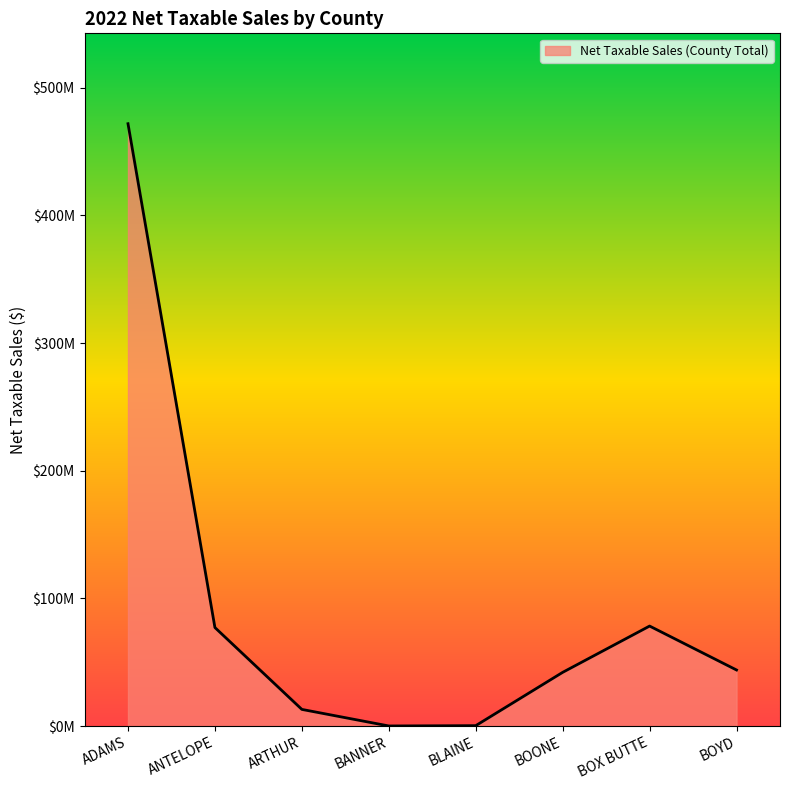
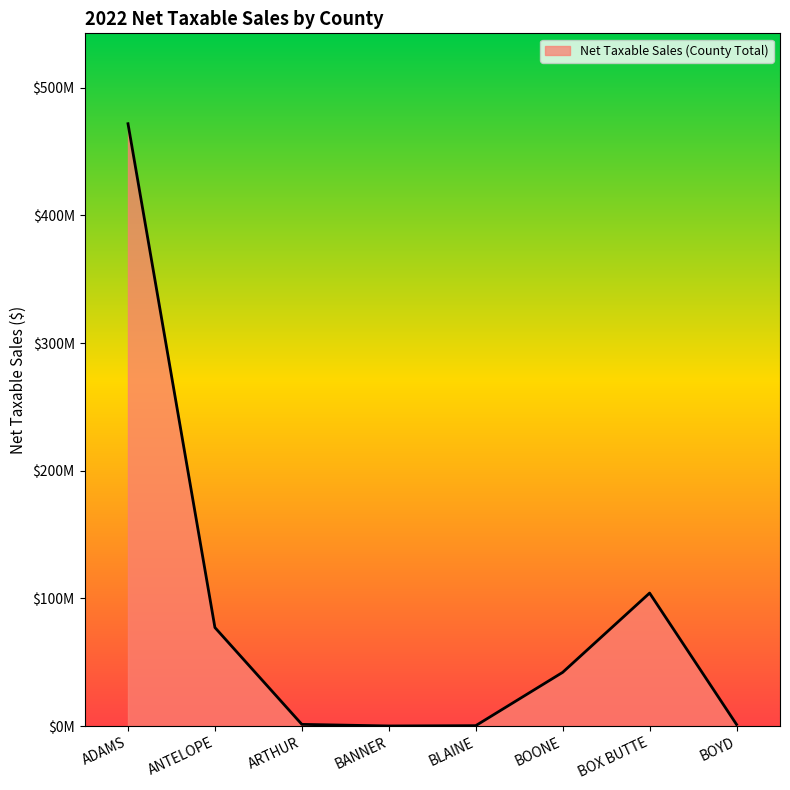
ARTHUR: $13000000 -> $1000000
BOX BUTTE: $78000000 -> $104000000
BOYD: $44000000 -> $1000000
